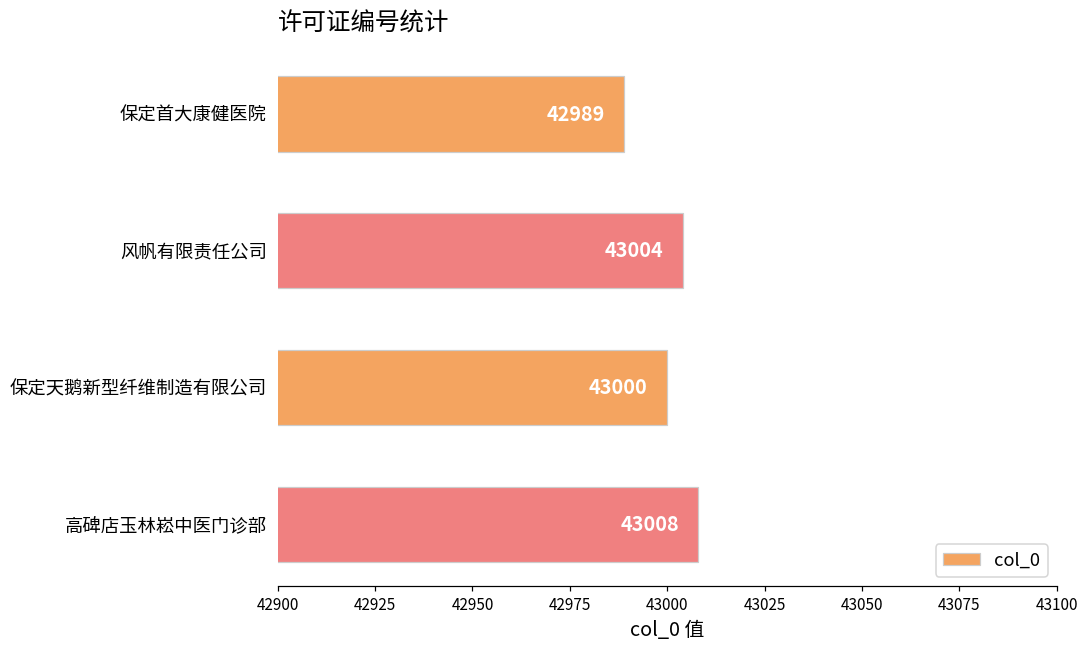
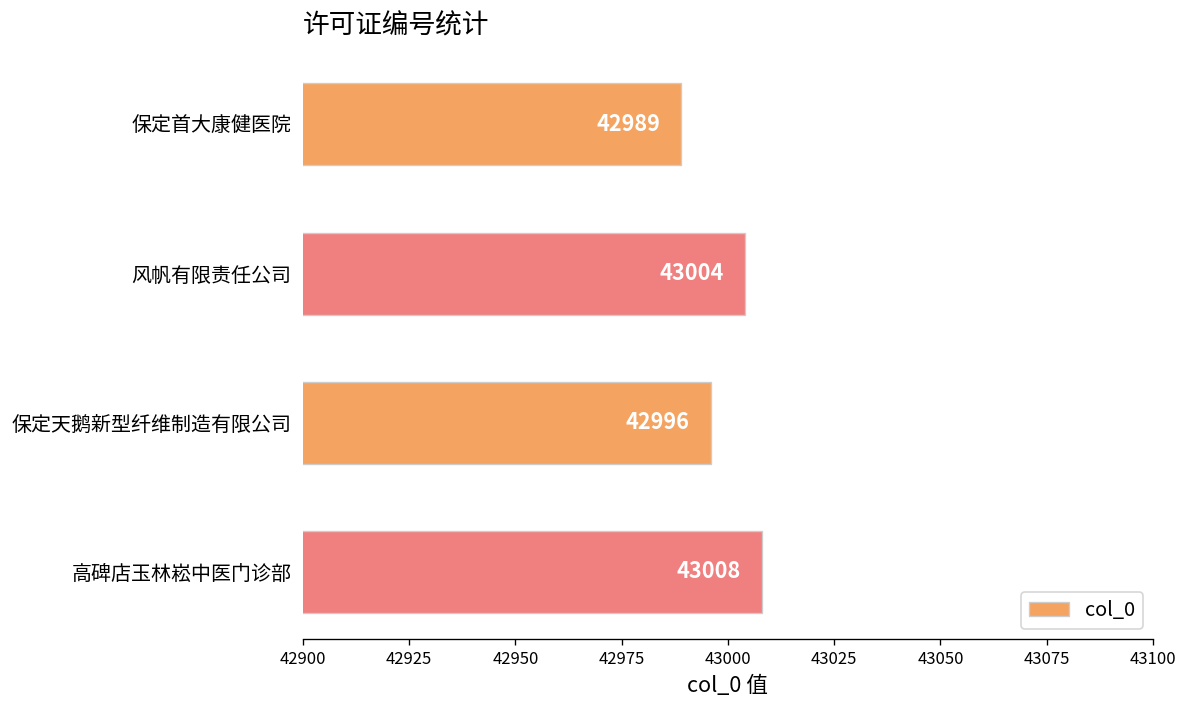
保定天鹅新型纤维制造有限公司: 43000 -> 42996
